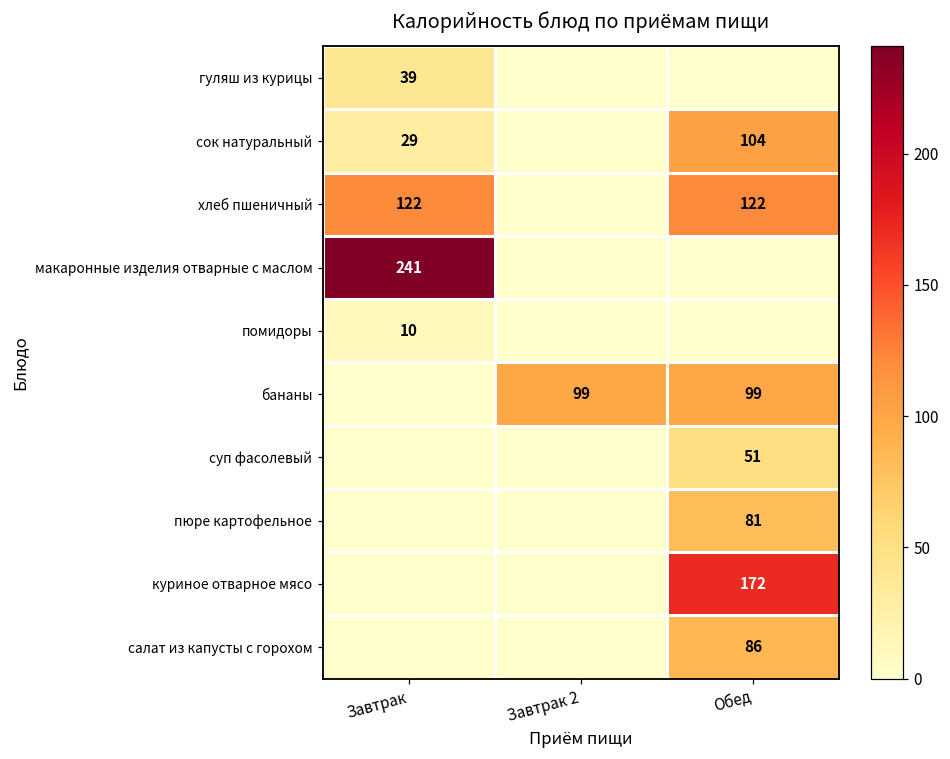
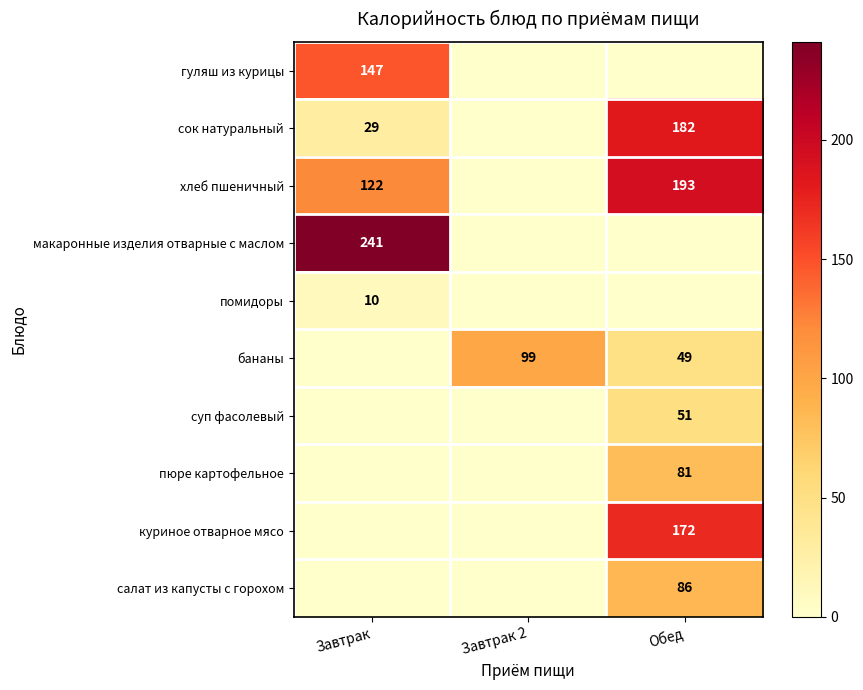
гуляш из курицы, Завтрак: 39 -> 147
сок натуральный, Обед: 104 -> 182
хлеб пшеничный, Обед: 122 -> 193
бананы, Обед: 99 -> 49
